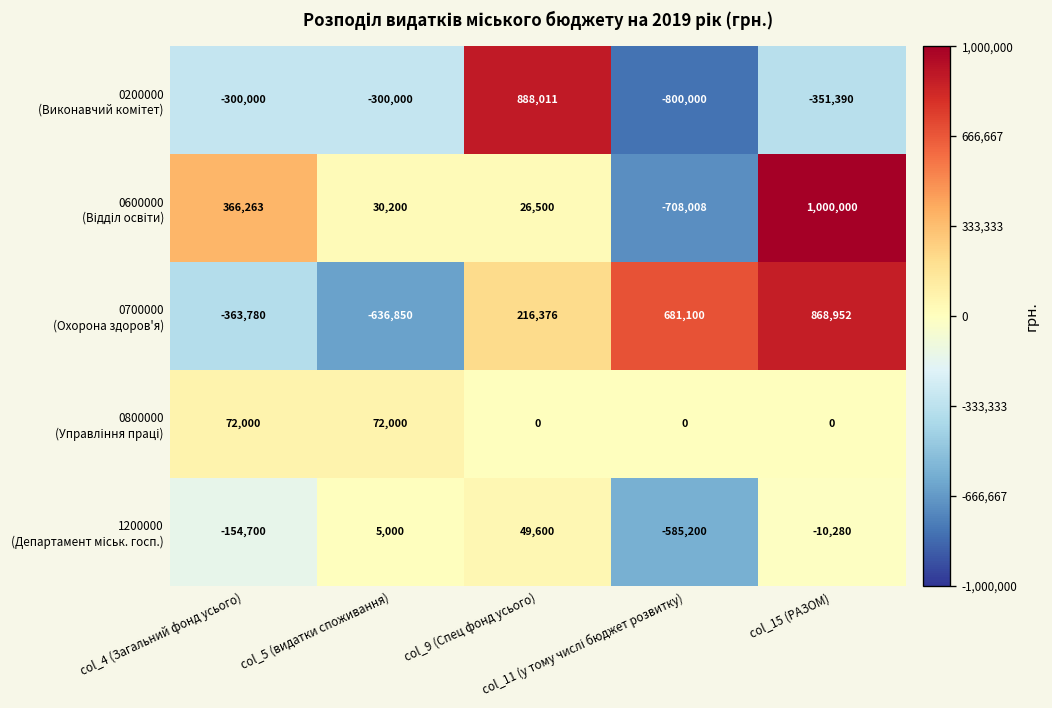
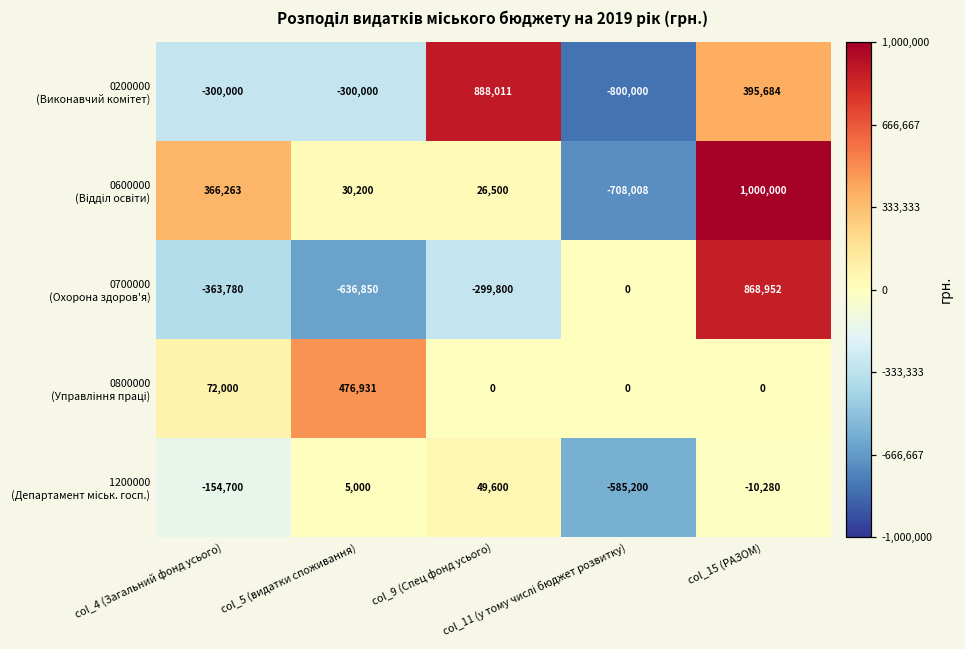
0200000 (Виконавчий комітет), col_15 (РАЗОМ): -351,390 -> 395,684
0700000 (Охорона здоров'я), col_9 (Спец фонд усього): 216,376 -> -299,800
0700000 (Охорона здоров'я), col_11 (у тому числі бюджет розвитку): 681,100 -> 0
0800000 (Управління праці), col_5 (видатки споживання): 72,000 -> 476,931
